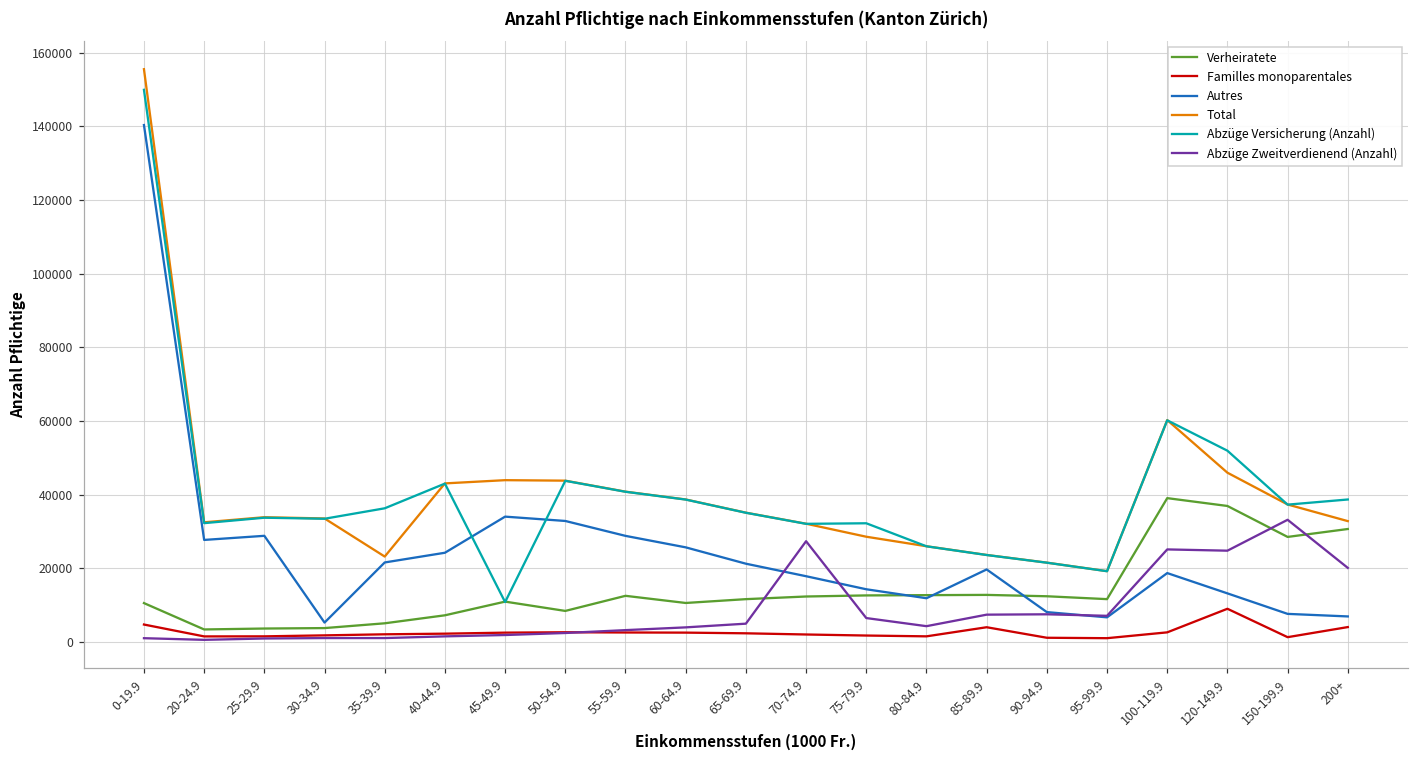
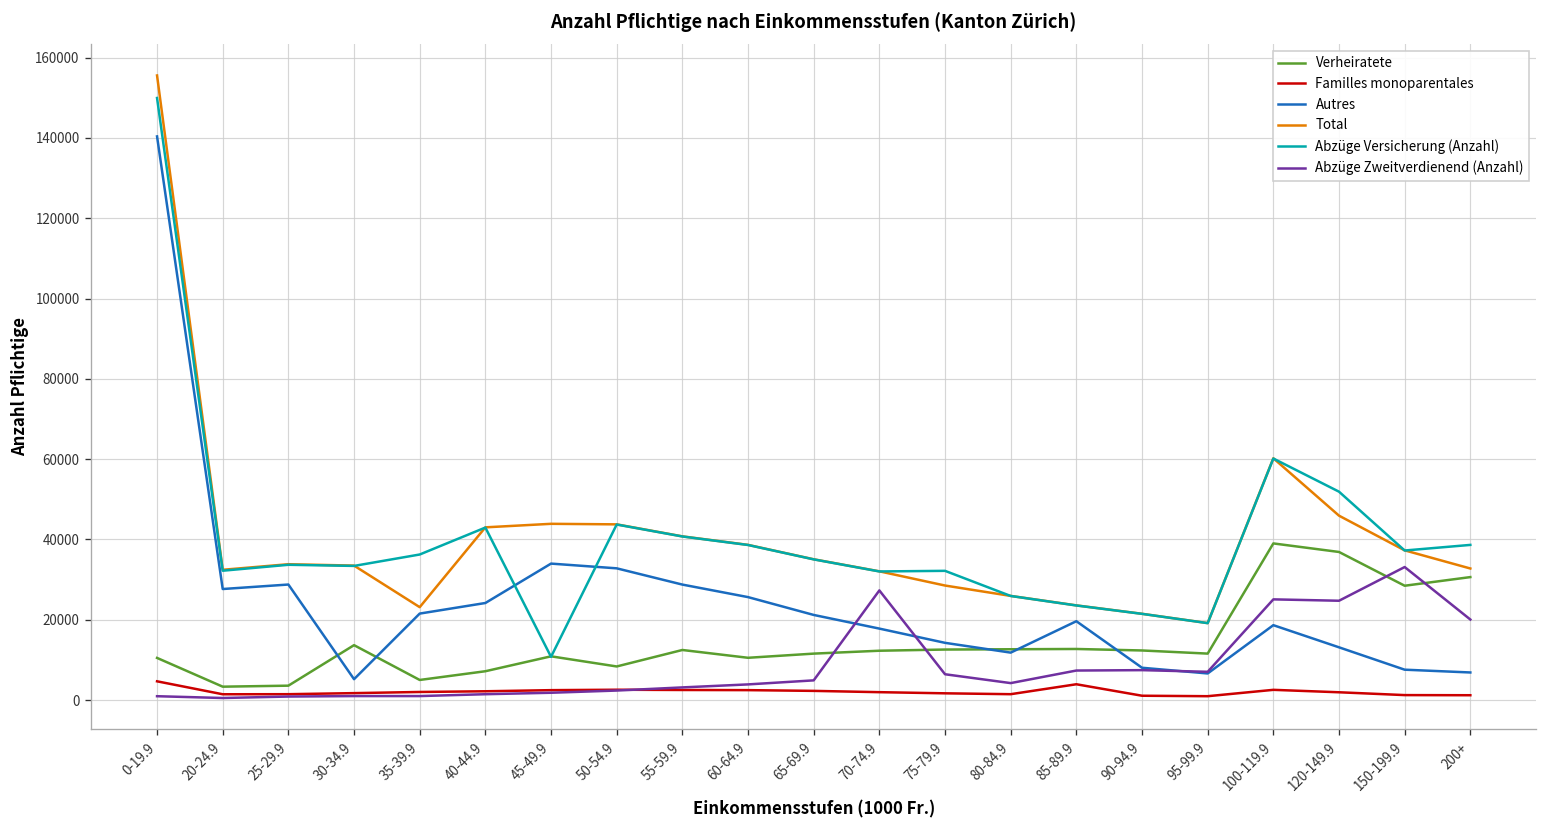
Verheiratete, 30-34.9: 4000 -> 14000
Familles monoparentales, 120-149.9: 9000 -> 2000
Familles monoparentales, 200+: 4000 -> 1000
